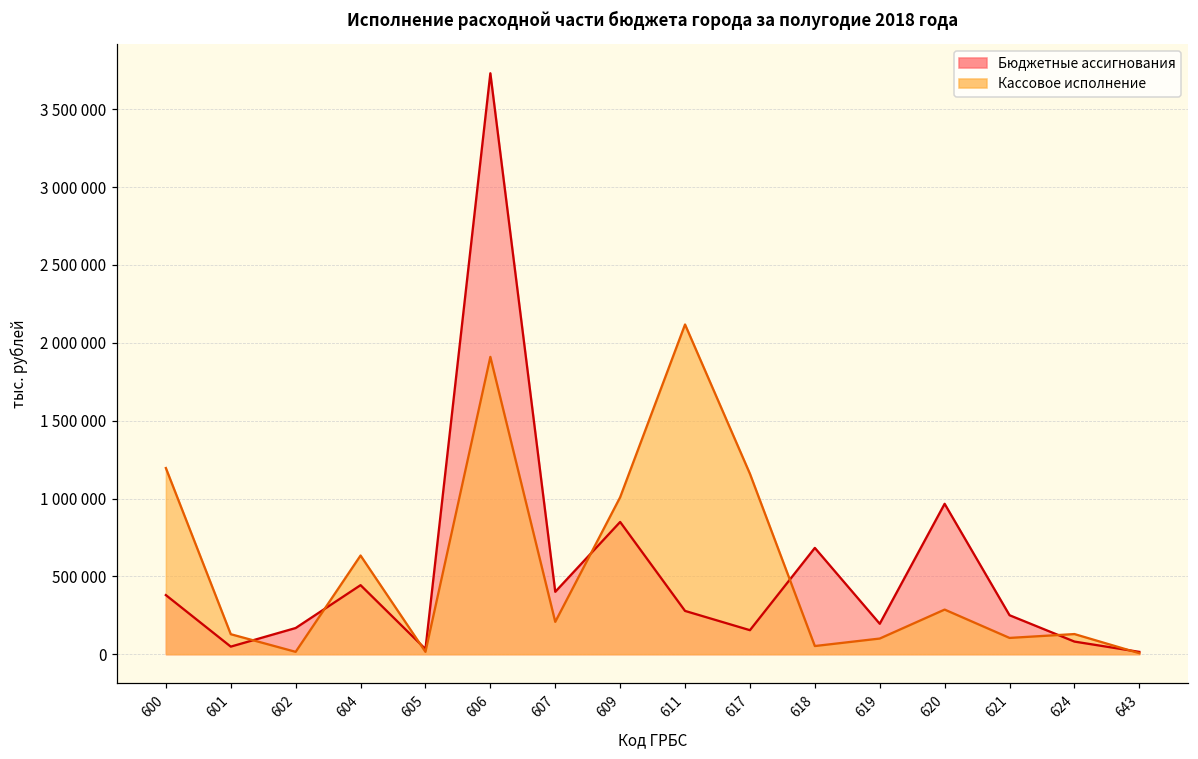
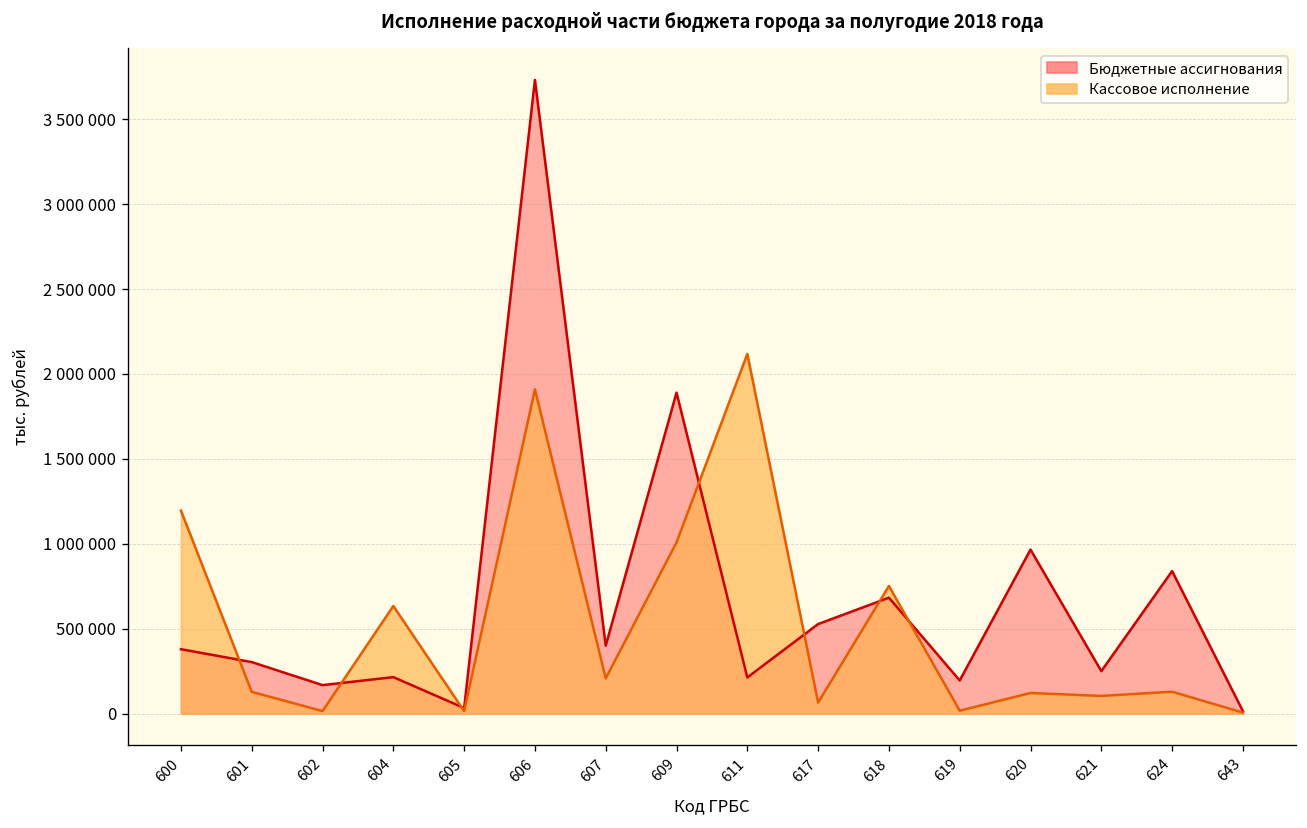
Бюджетные ассигнования, 601: 50000 -> 300000
Бюджетные ассигнования, 604: 440000 -> 220000
Бюджетные ассигнования, 609: 850000 -> 1890000
Бюджетные ассигнования, 611: 280000 -> 210000
Бюджетные ассигнования, 617: 150000 -> 530000
Кассовое исполнение, 617: 1160000 -> 70000
Кассовое исполнение, 618: 50000 -> 750000
Кассовое исполнение, 619: 100000 -> 20000
Кассовое исполнение, 620: 290000 -> 120000
Бюджетные ассигнования, 624: 80000 -> 840000
